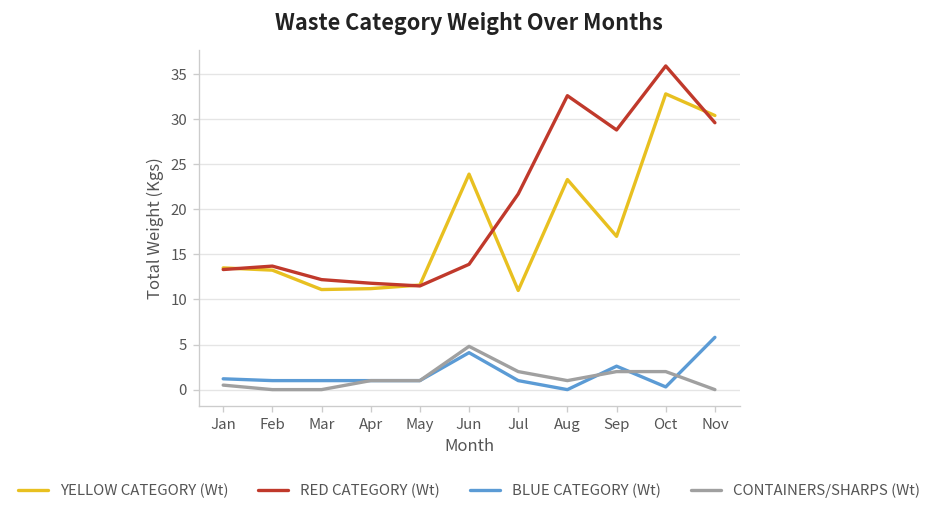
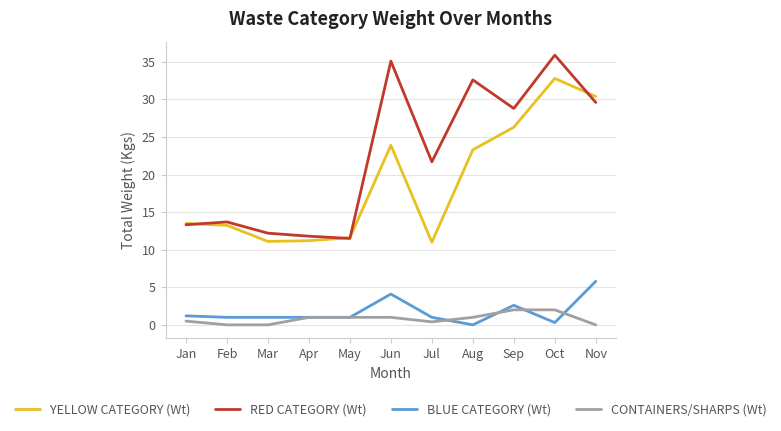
RED CATEGORY (Wt), Jun: 14 -> 35
CONTAINERS/SHARPS (Wt), Jun: 5 -> 1
CONTAINERS/SHARPS (Wt), Jul: 2 -> 0
YELLOW CATEGORY (Wt), Sep: 17 -> 26
